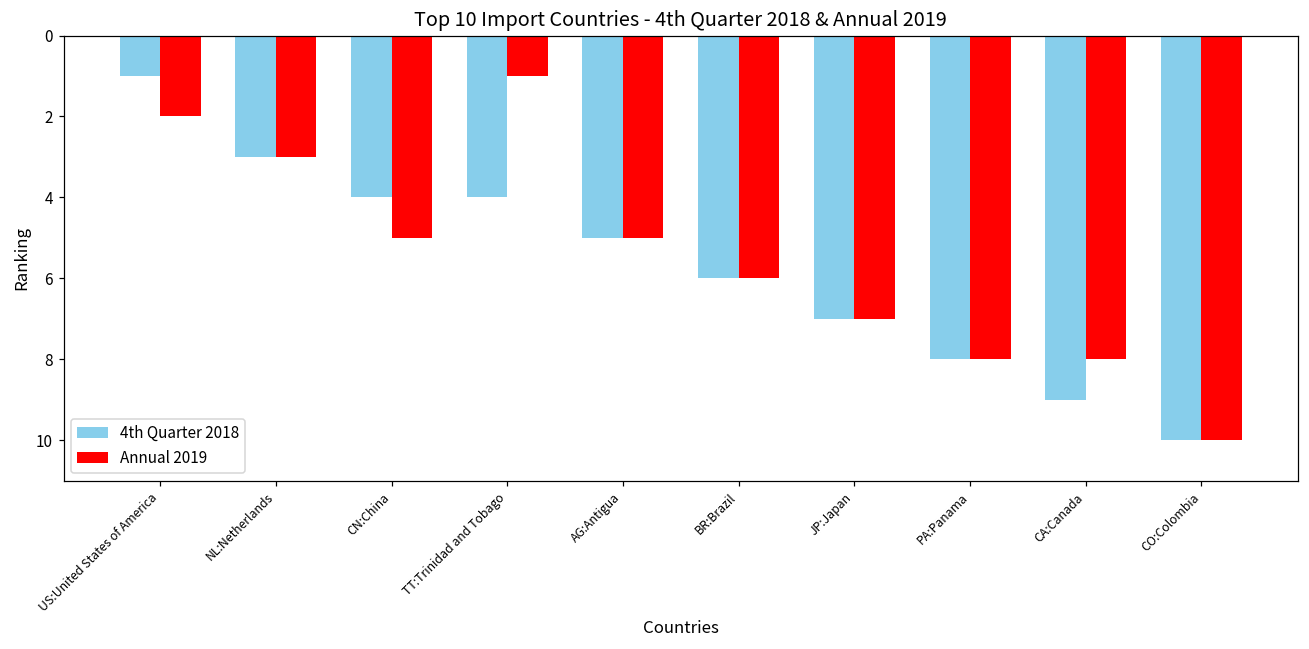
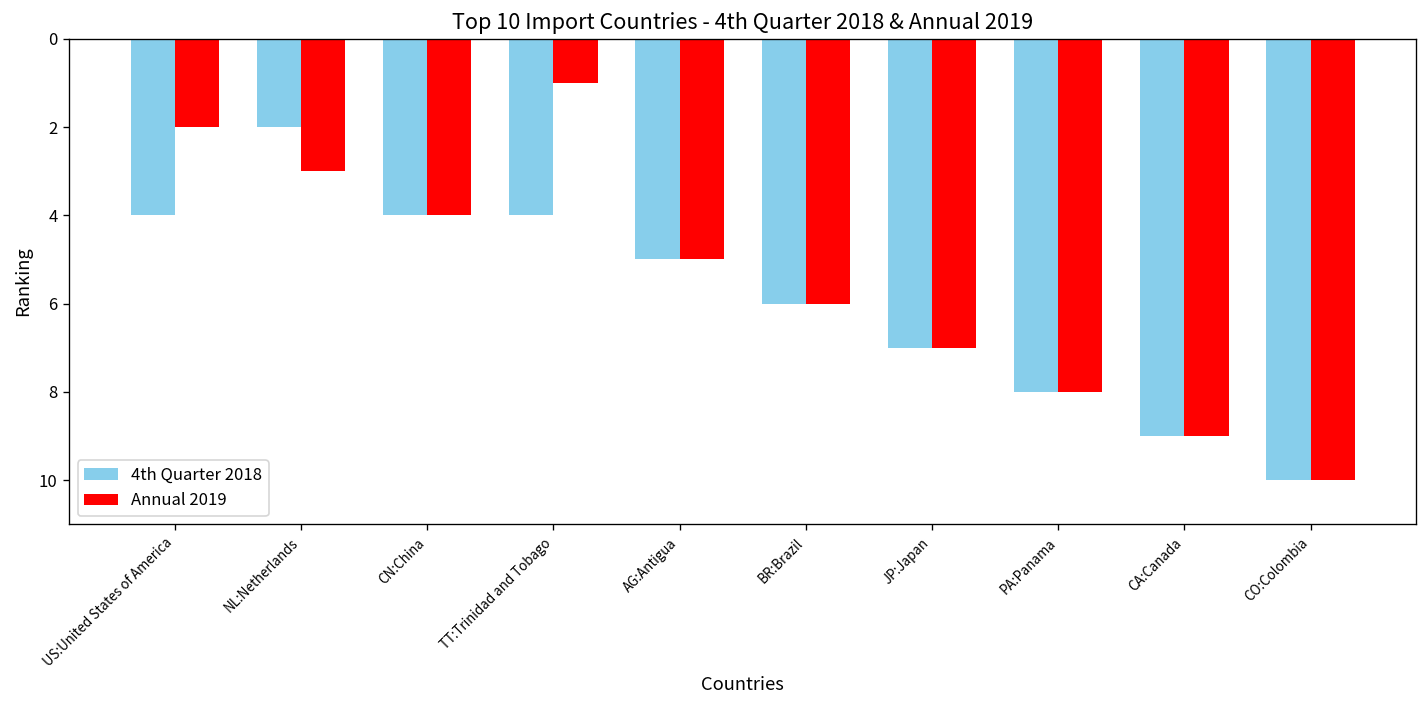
4th Quarter 2018, US:United States of America: 1 -> 4
4th Quarter 2018, NL:Netherlands: 3 -> 2
Annual 2019, CN:China: 5 -> 4
Annual 2019, CA:Canada: 8 -> 9
